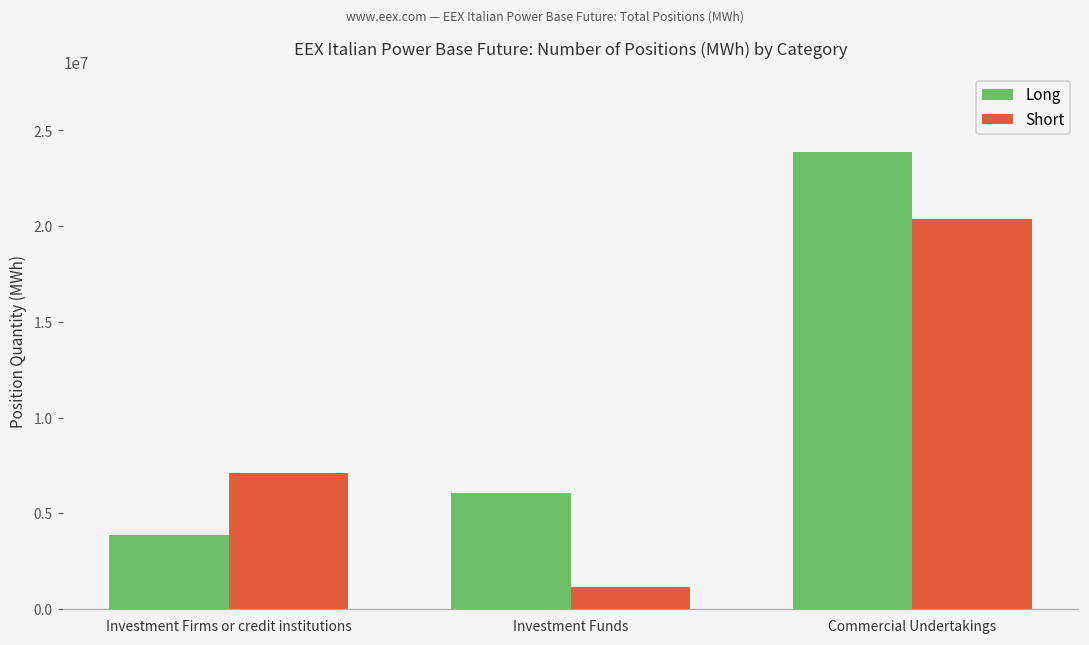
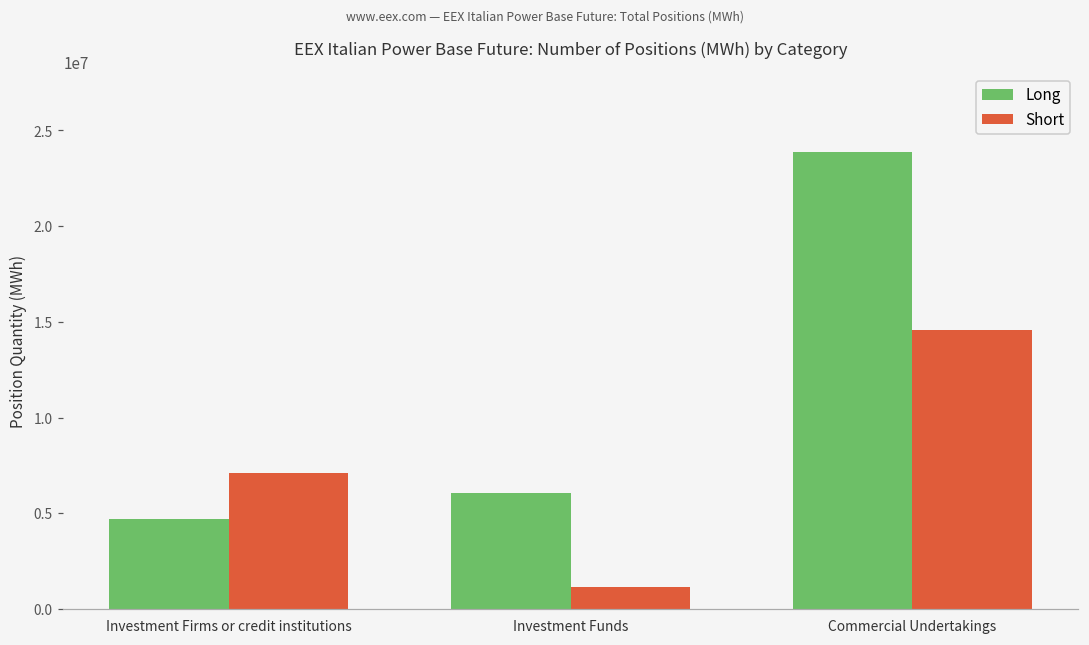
Long, Investment Firms or credit institutions: 3900000 -> 4700000
Short, Commercial Undertakings: 20300000 -> 14500000
